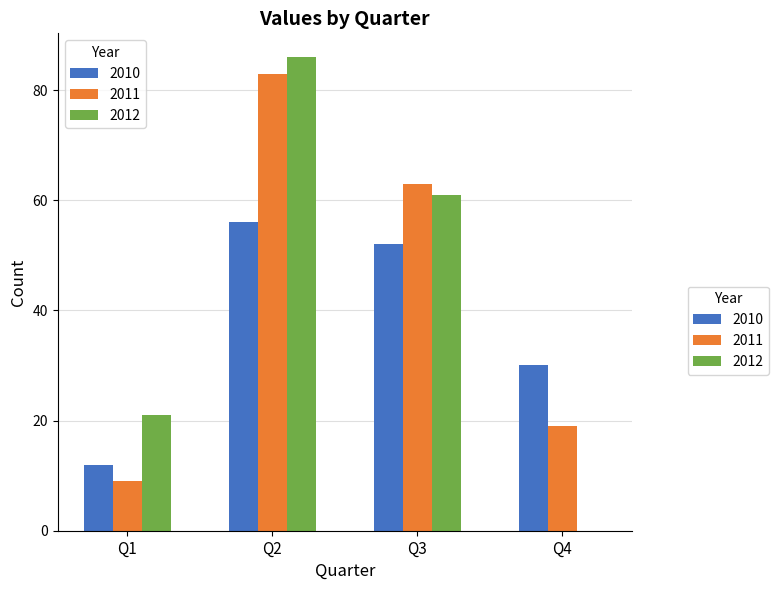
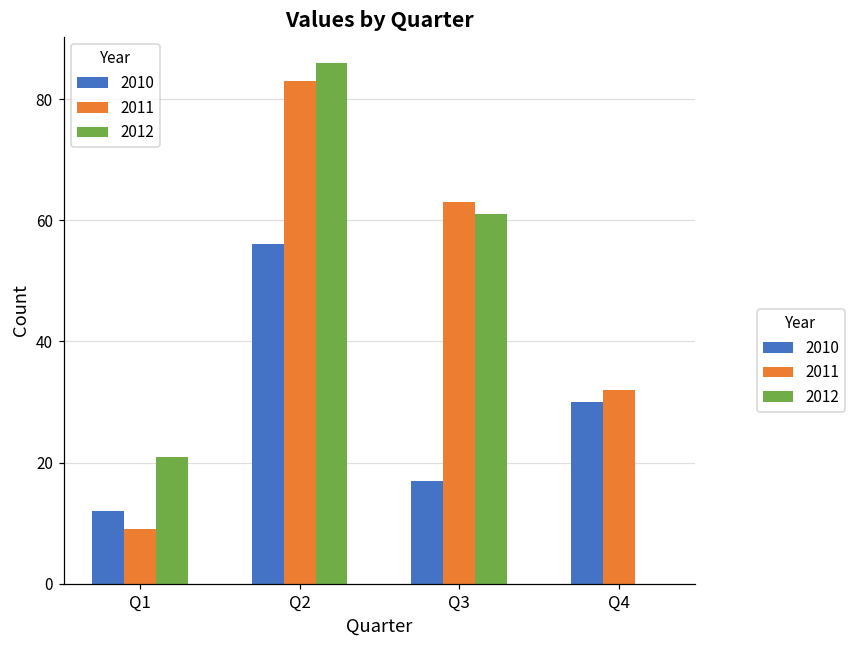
2010, Q3: 52 -> 17
2011, Q4: 19 -> 32
